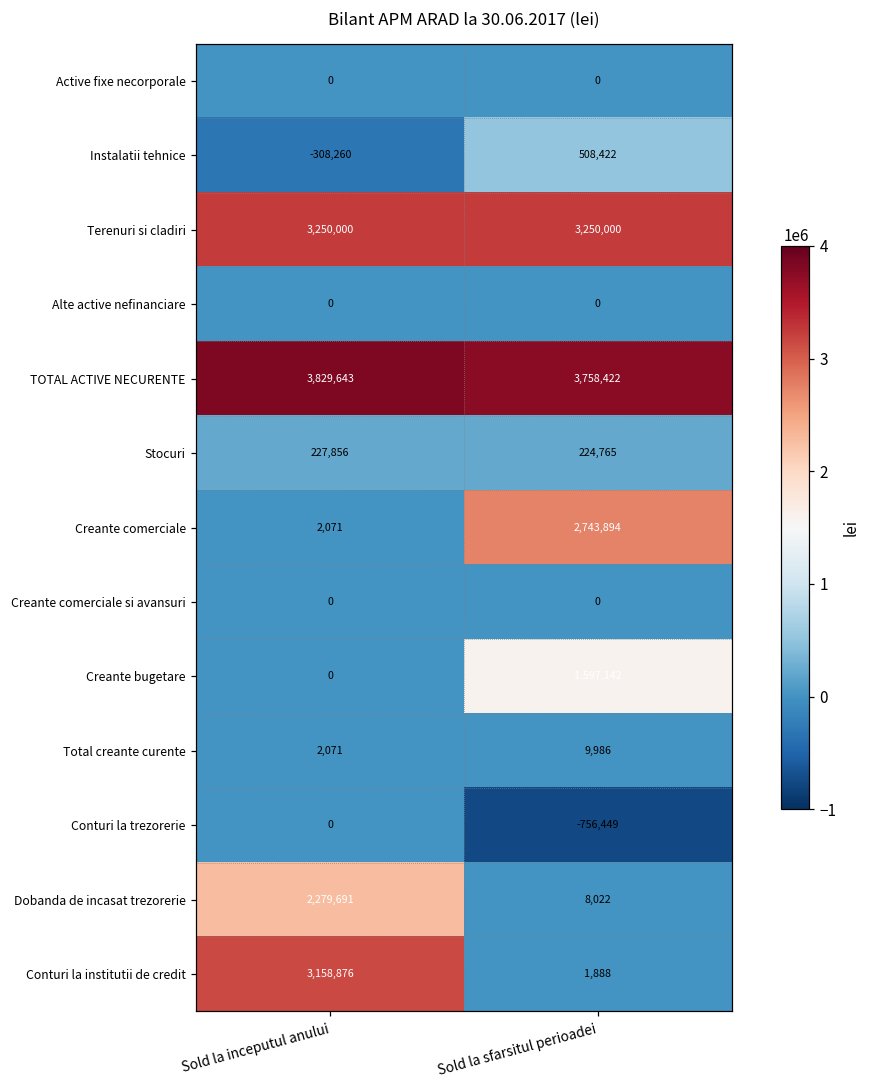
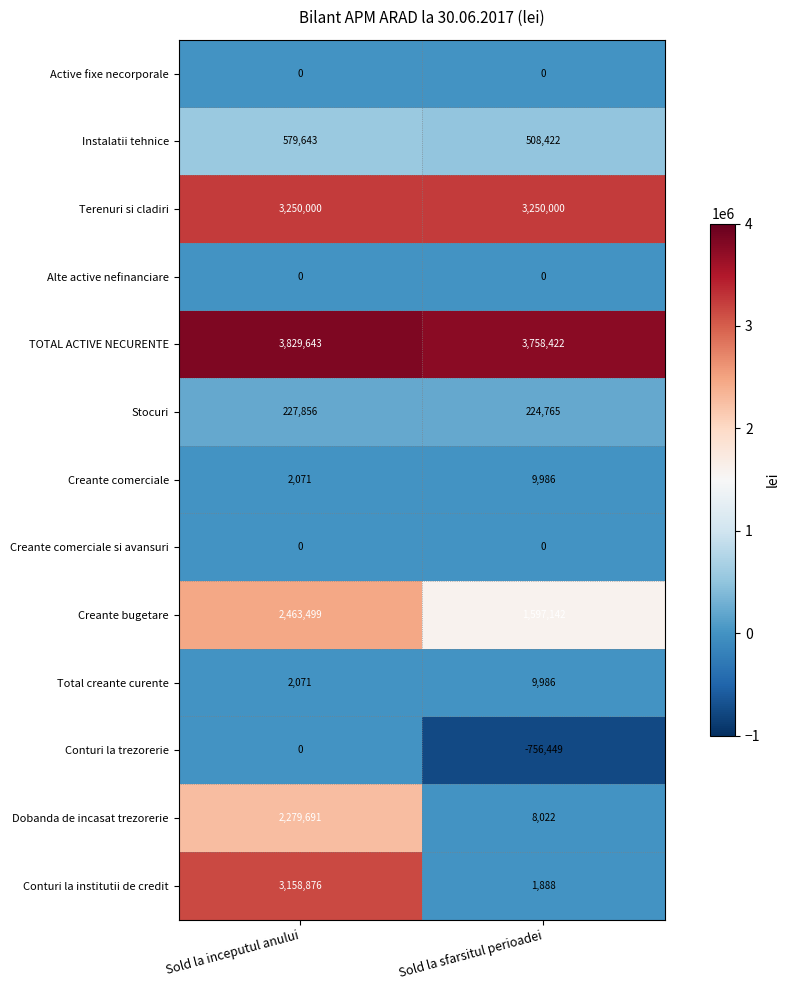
Instalatii tehnice, Sold la inceputul anului: -308,260 -> 579,643
Creante comerciale, Sold la sfarsitul perioadei: 2,743,894 -> 9,986
Creante bugetare, Sold la inceputul anului: 0 -> 2,463,499
